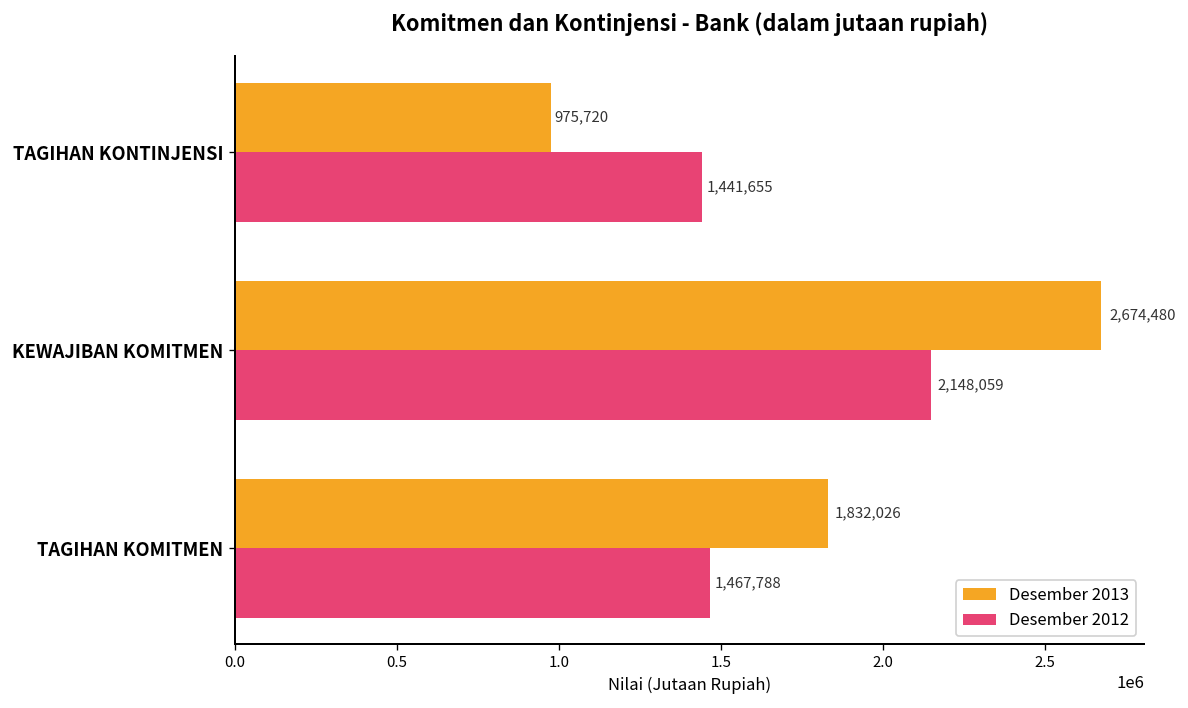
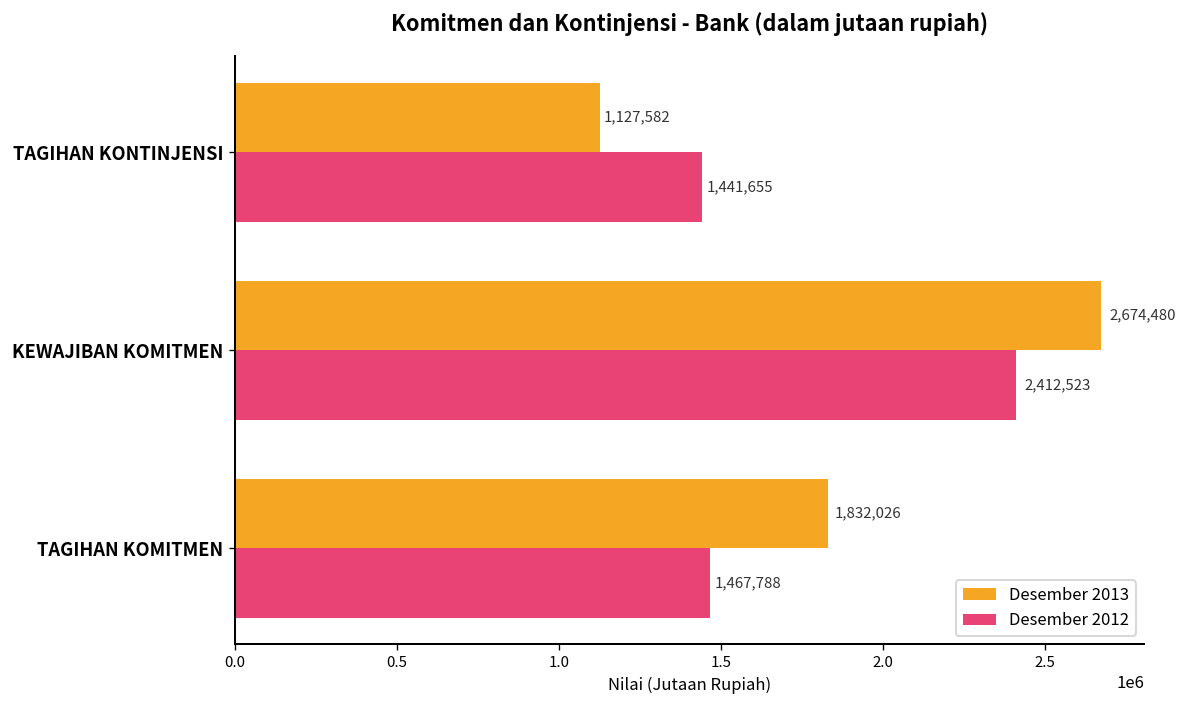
Desember 2013, TAGIHAN KONTINJENSI: 975,720 -> 1,127,582
Desember 2012, KEWAJIBAN KOMITMEN: 2,148,059 -> 2,412,523
